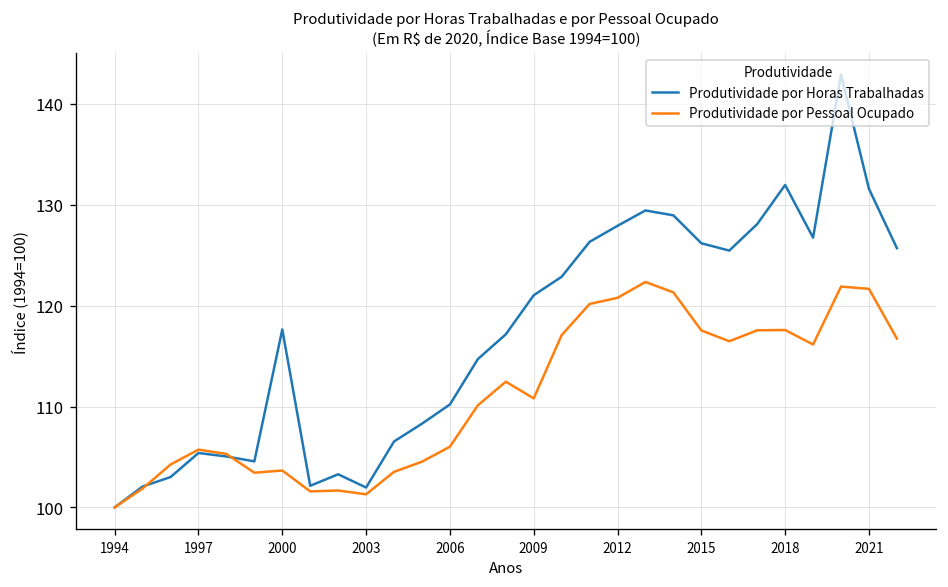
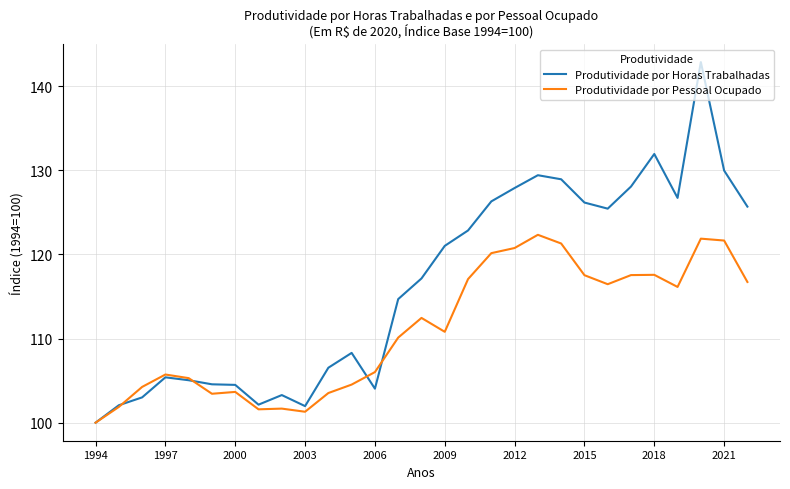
Produtividade por Horas Trabalhadas, 2000: 118 -> 104
Produtividade por Horas Trabalhadas, 2006: 110 -> 104
Produtividade por Horas Trabalhadas, 2021: 132 -> 130
